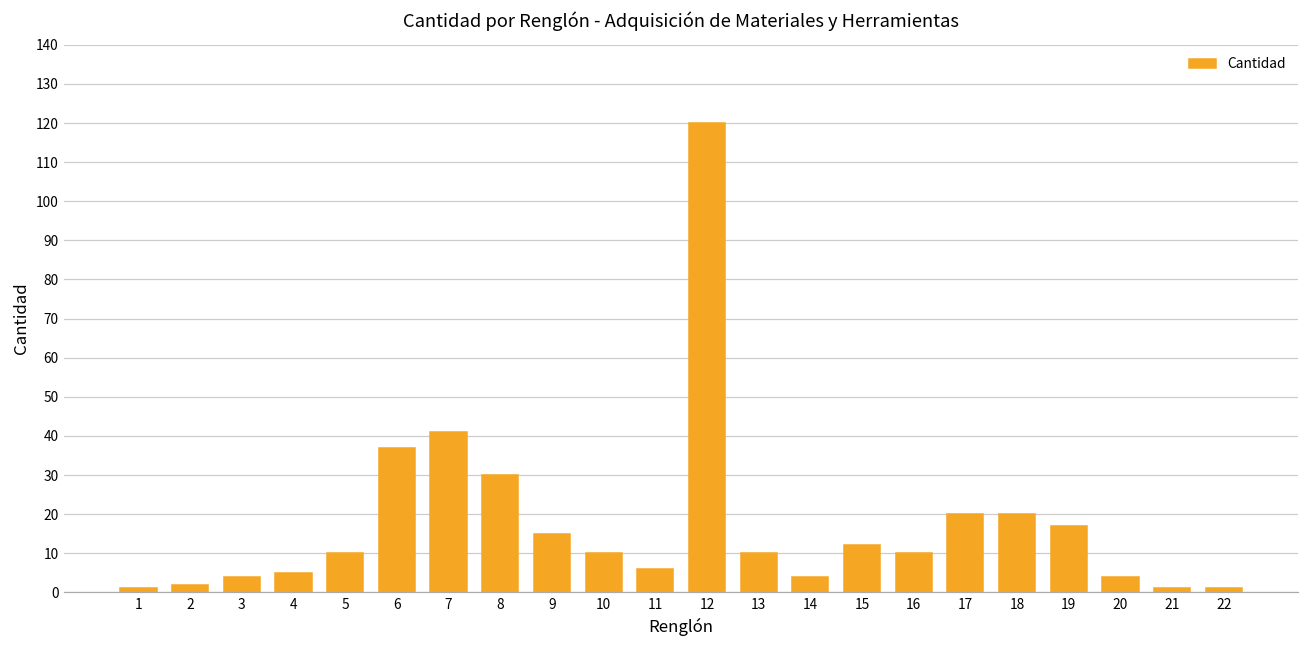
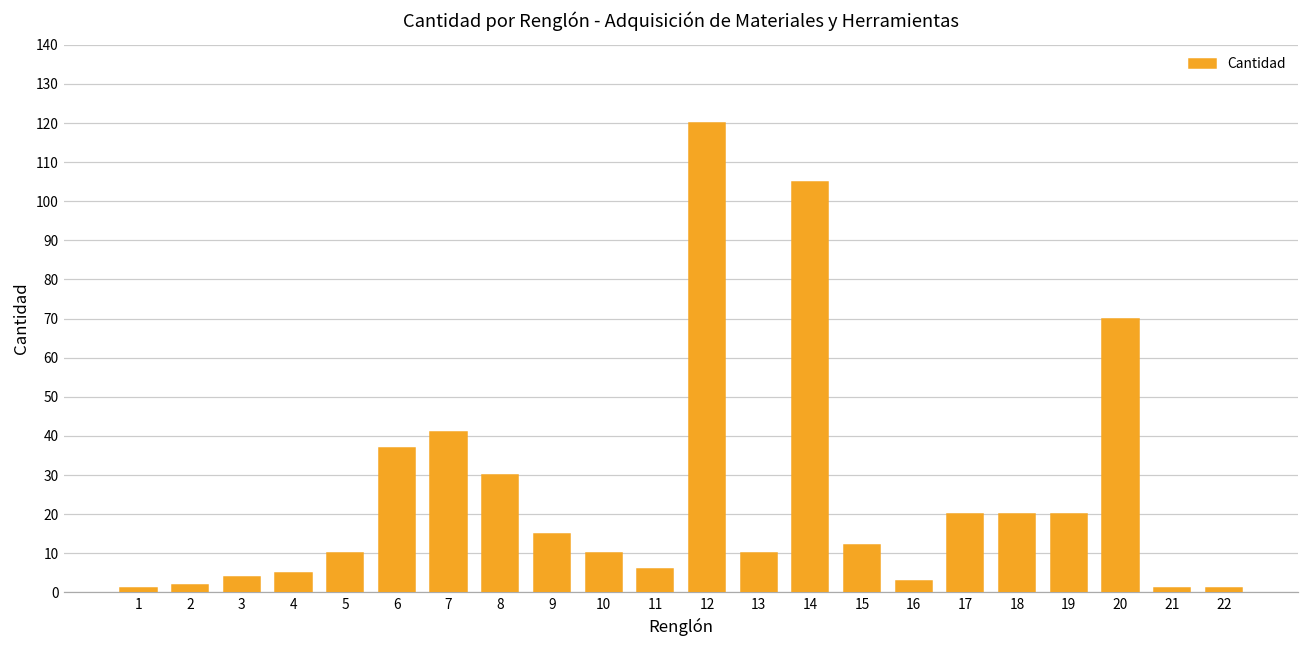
14: 4 -> 105
16: 10 -> 3
19: 17 -> 20
20: 4 -> 70
